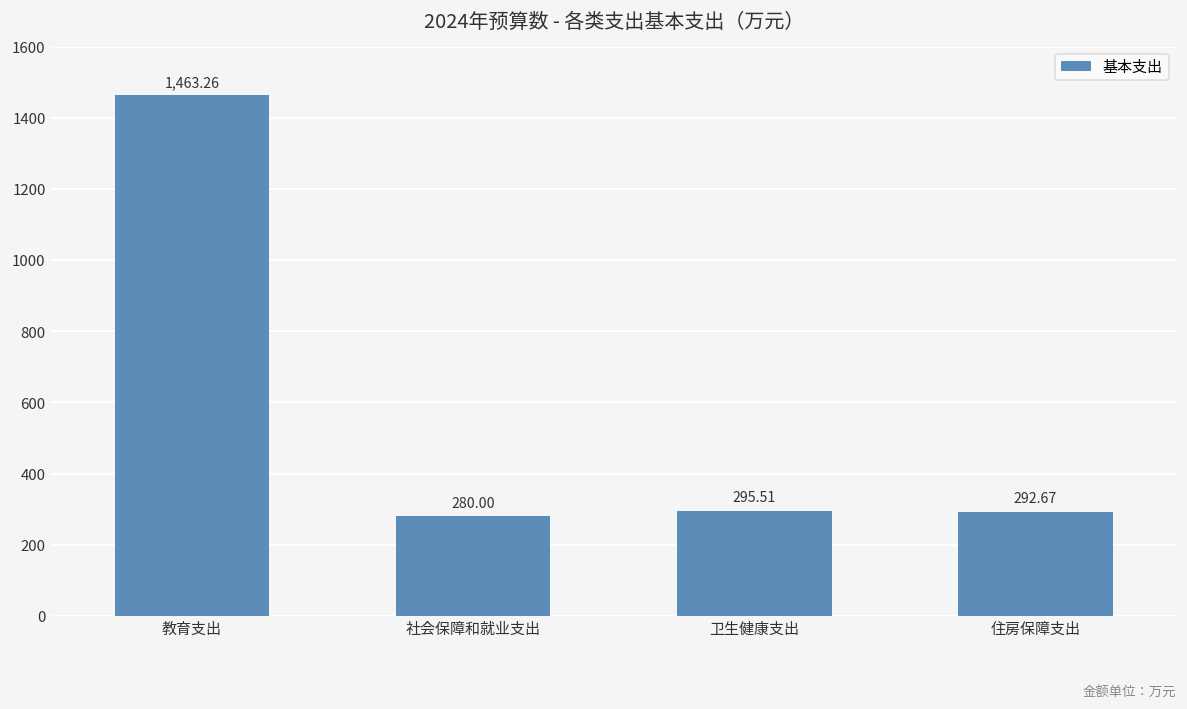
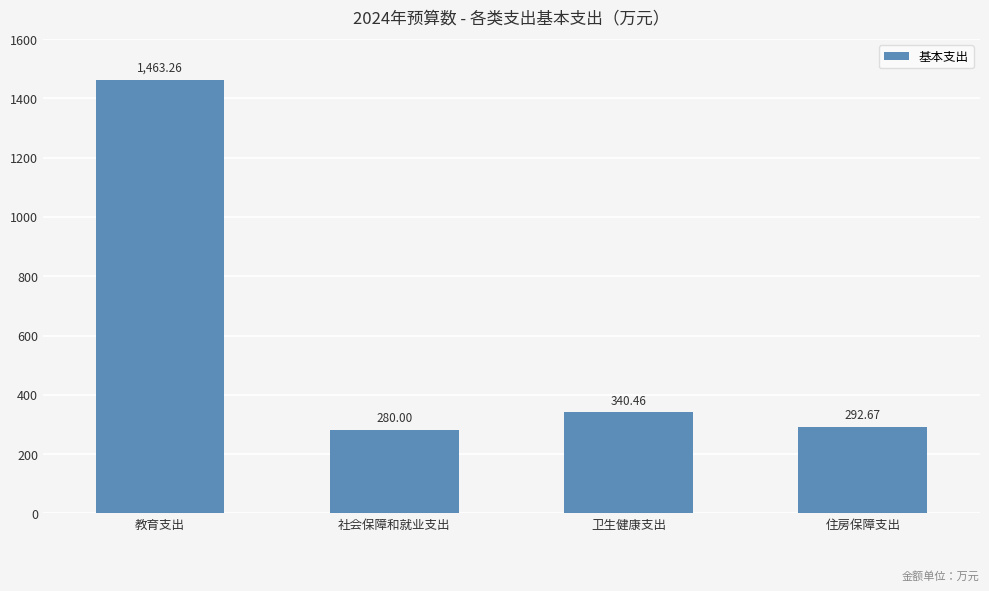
卫生健康支出: 295.51 -> 340.46
